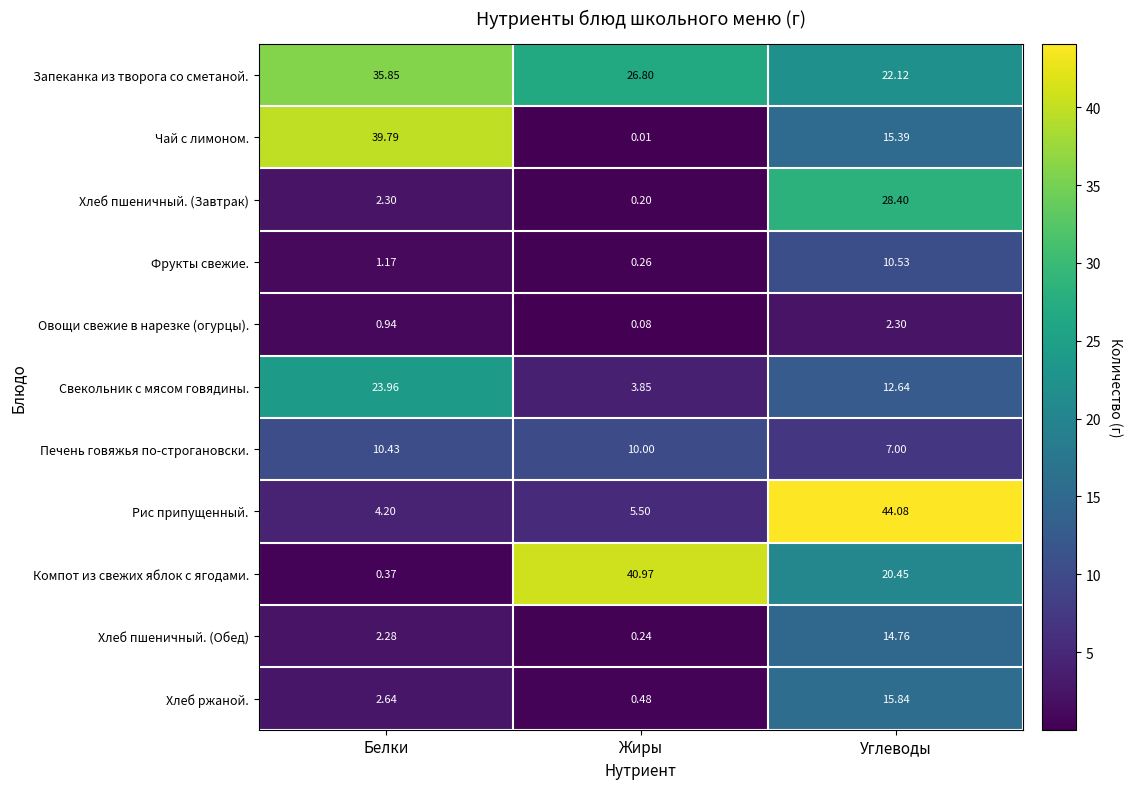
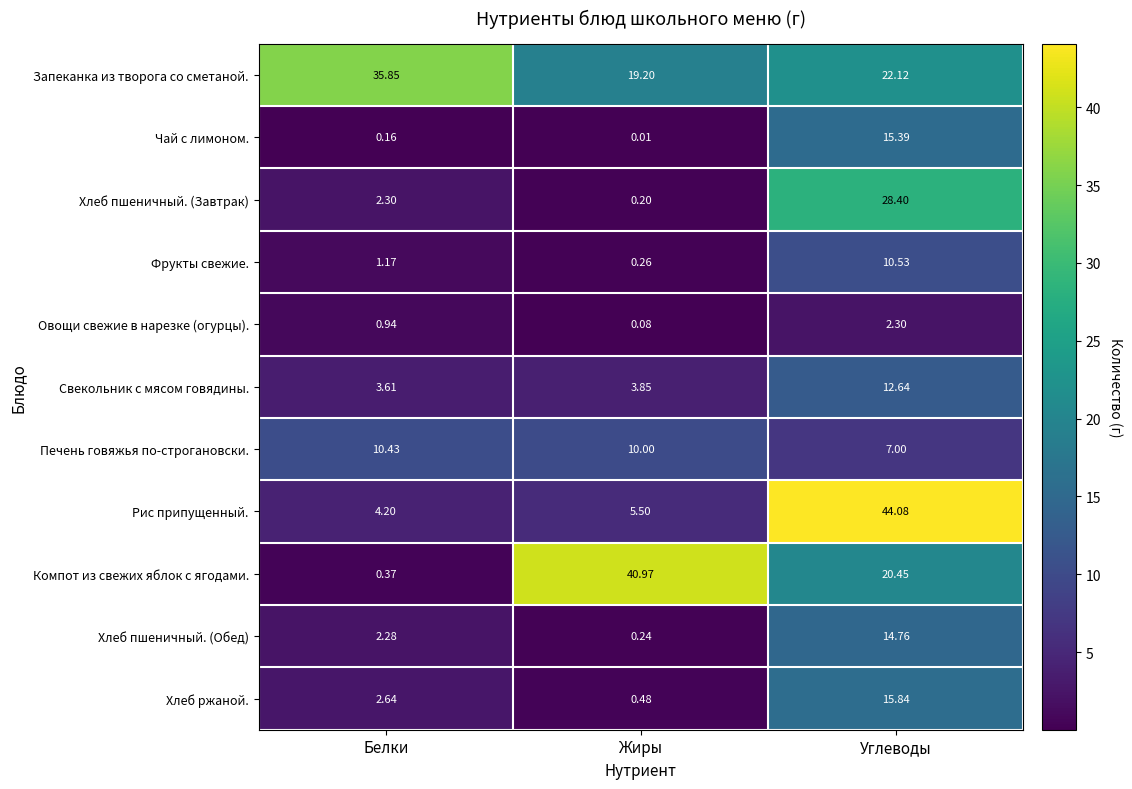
Запеканка из творога со сметаной., Жиры: 26.80 -> 19.20
Чай с лимоном., Белки: 39.79 -> 0.16
Свекольник с мясом говядины., Белки: 23.96 -> 3.61
